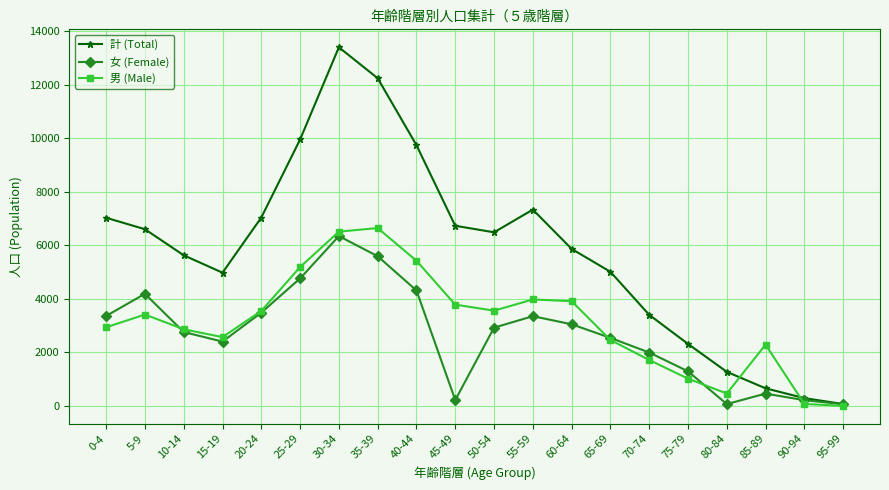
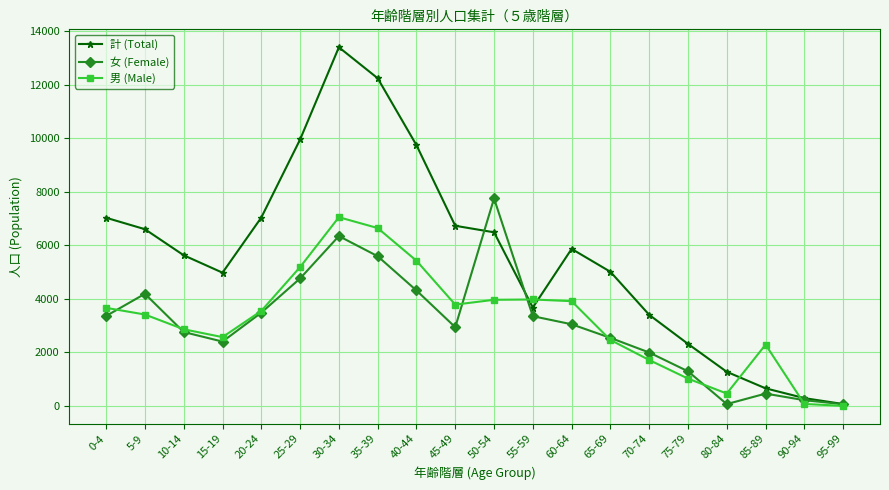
男 (Male), 0-4: 2900 -> 3700
男 (Male), 30-34: 6500 -> 7100
女 (Female), 45-49: 200 -> 2900
女 (Female), 50-54: 2900 -> 7800
男 (Male), 50-54: 3600 -> 4000
計 (Total), 55-59: 7300 -> 3700
